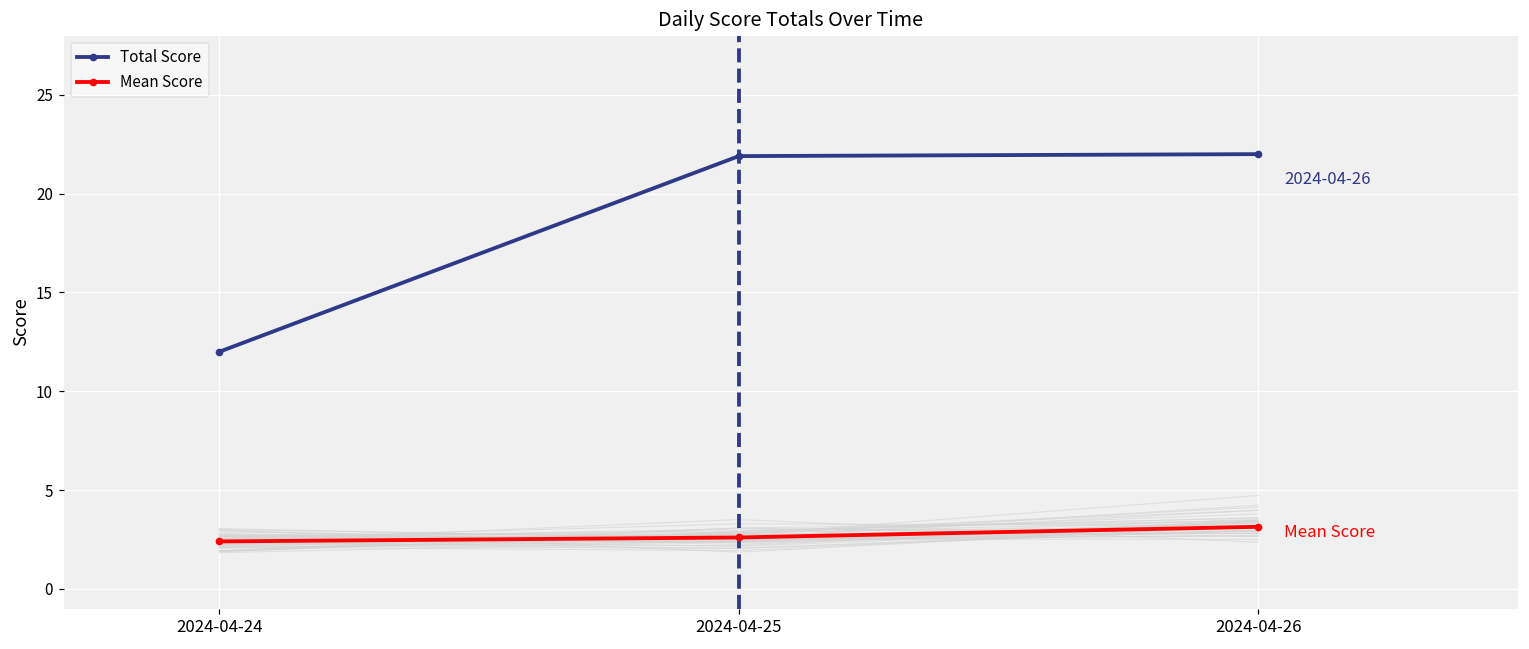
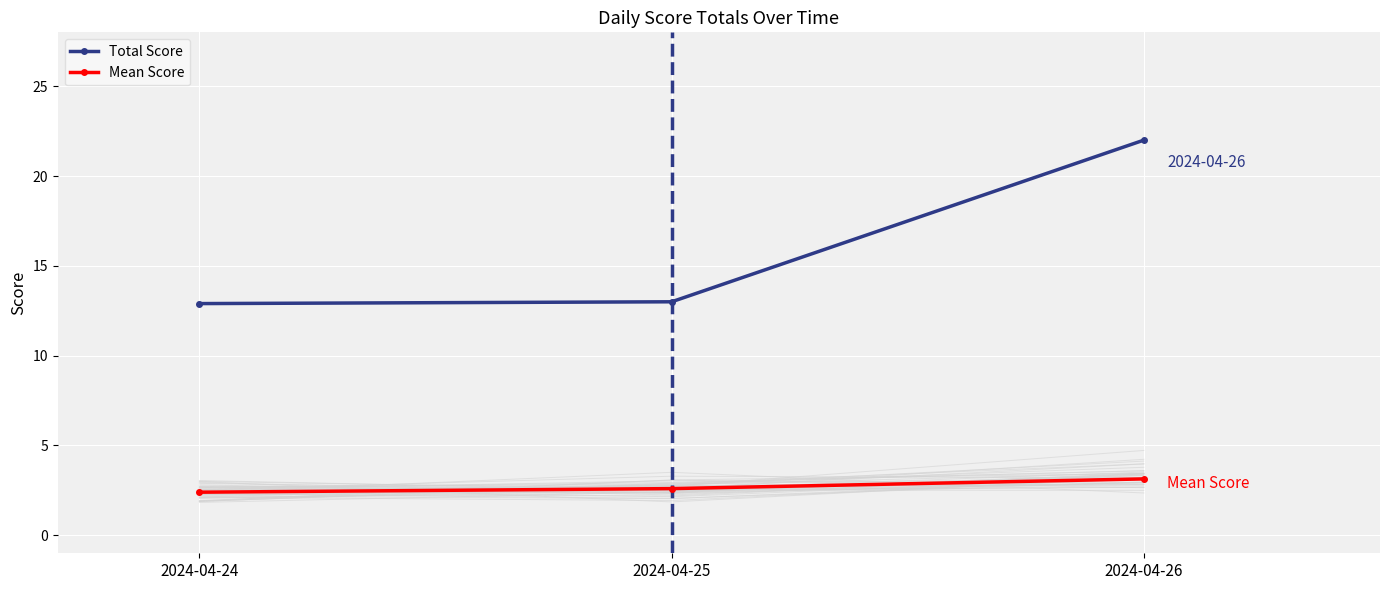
Total Score, 2024-04-24: 12.0 -> 12.9
Total Score, 2024-04-25: 21.9 -> 13.0
